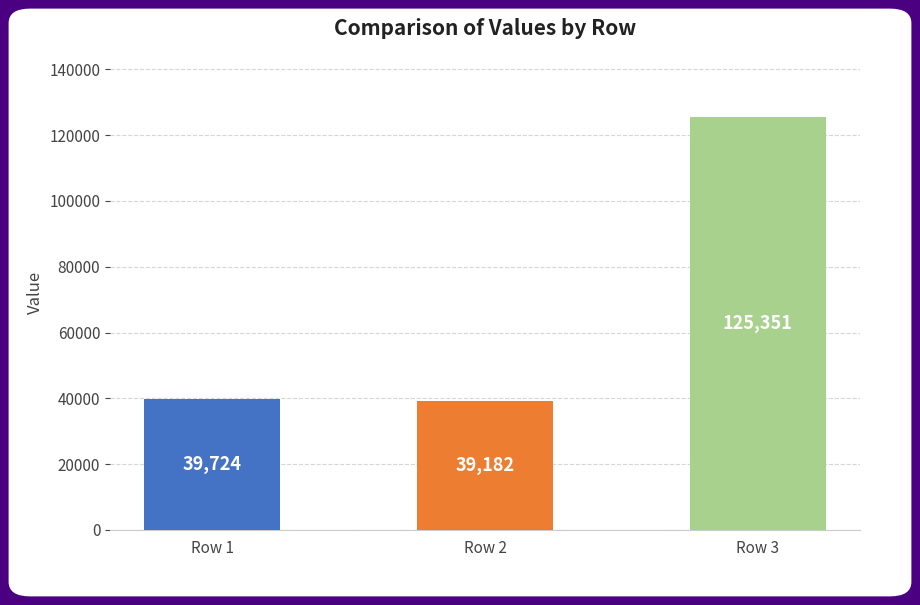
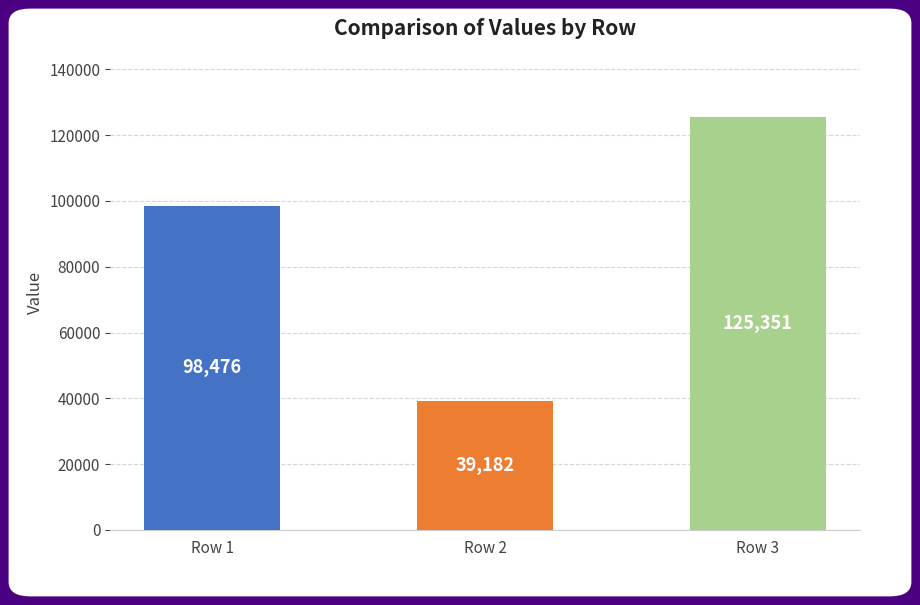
Row 1: 39,724 -> 98,476
